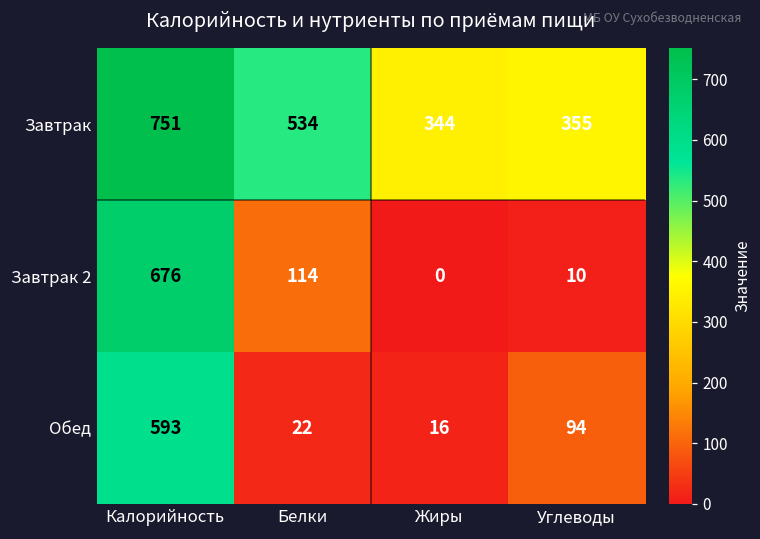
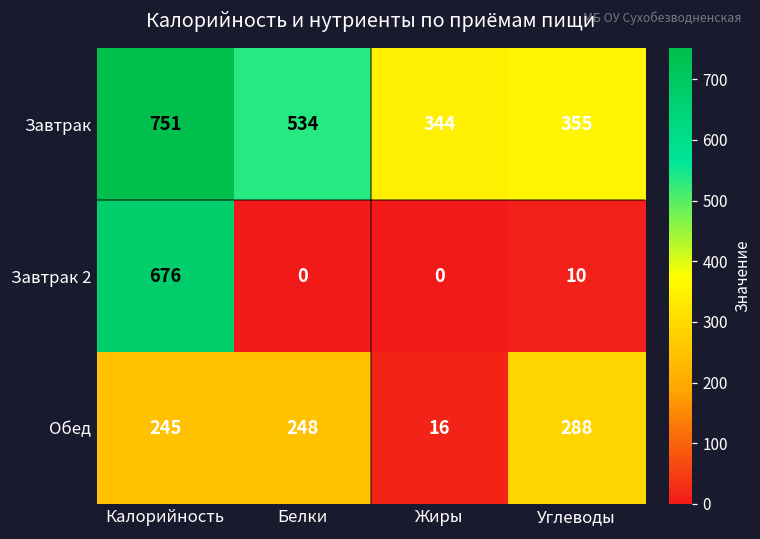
Завтрак 2, Белки: 114 -> 0
Обед, Калорийность: 593 -> 245
Обед, Белки: 22 -> 248
Обед, Углеводы: 94 -> 288
